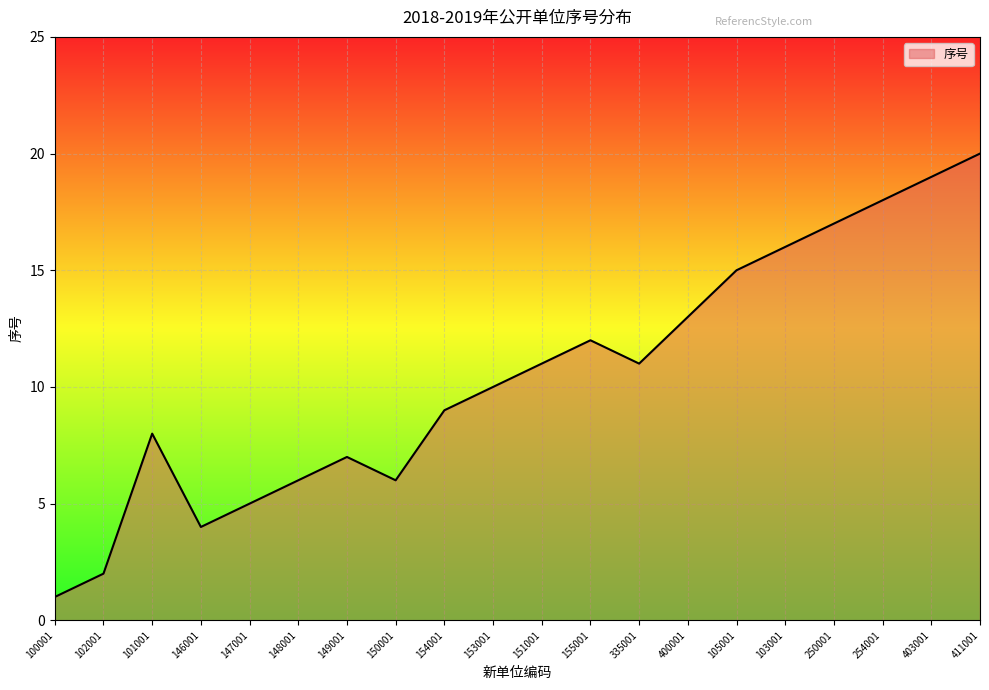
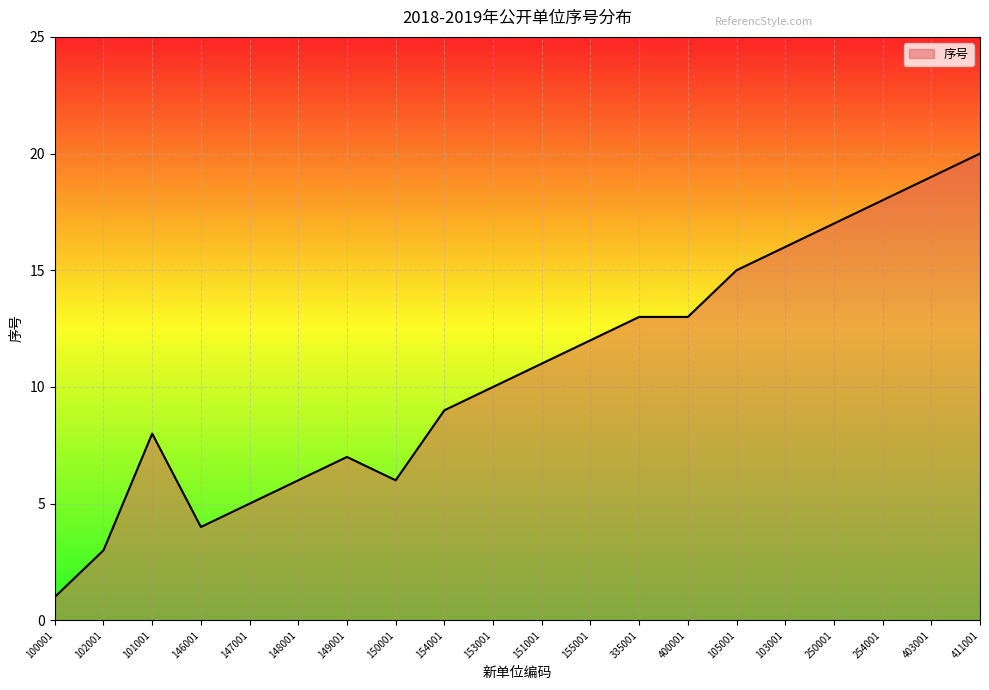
102001: 2 -> 3
335001: 11 -> 13
